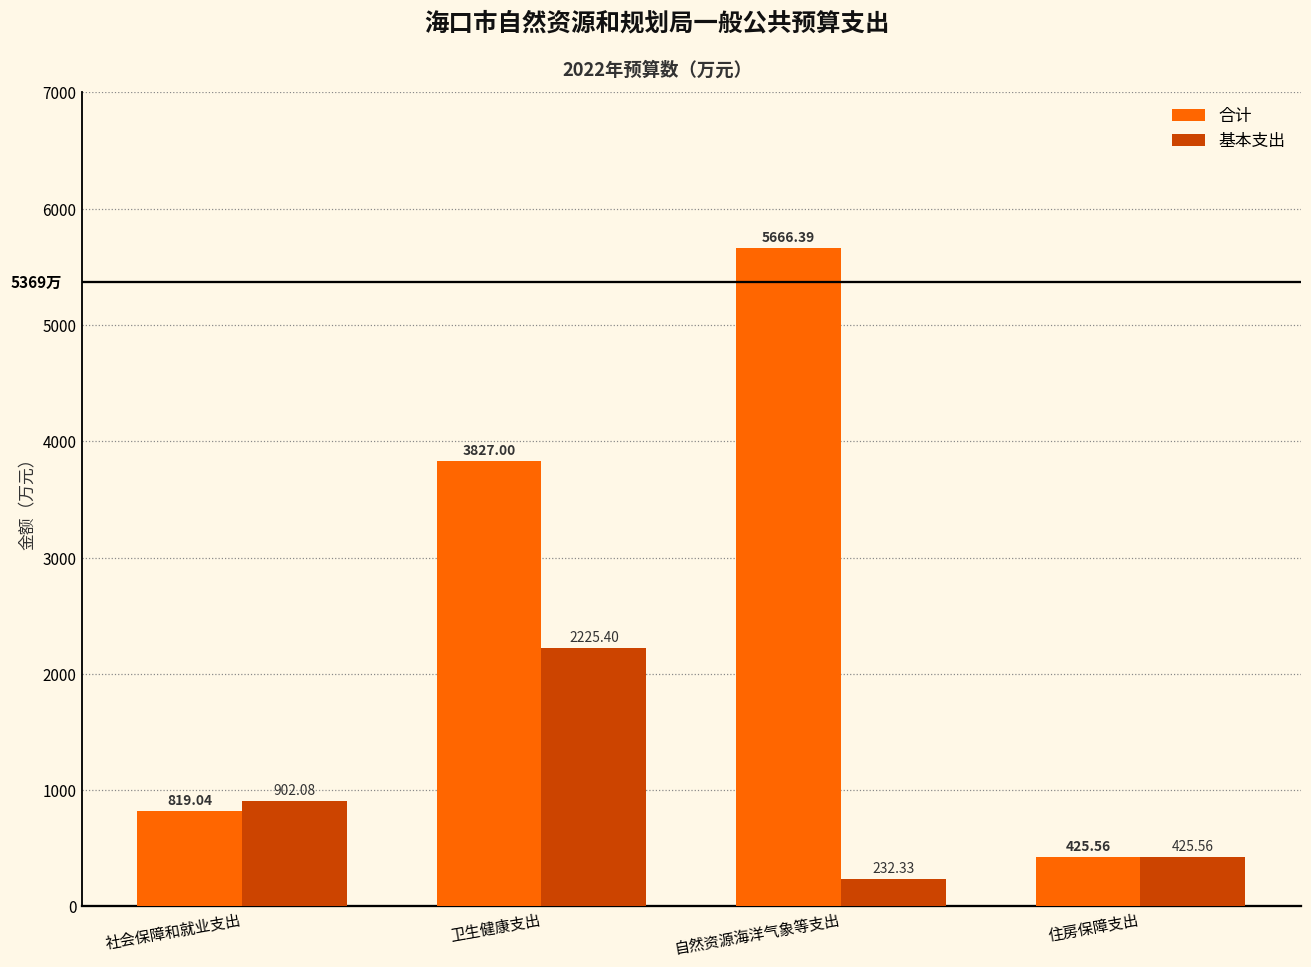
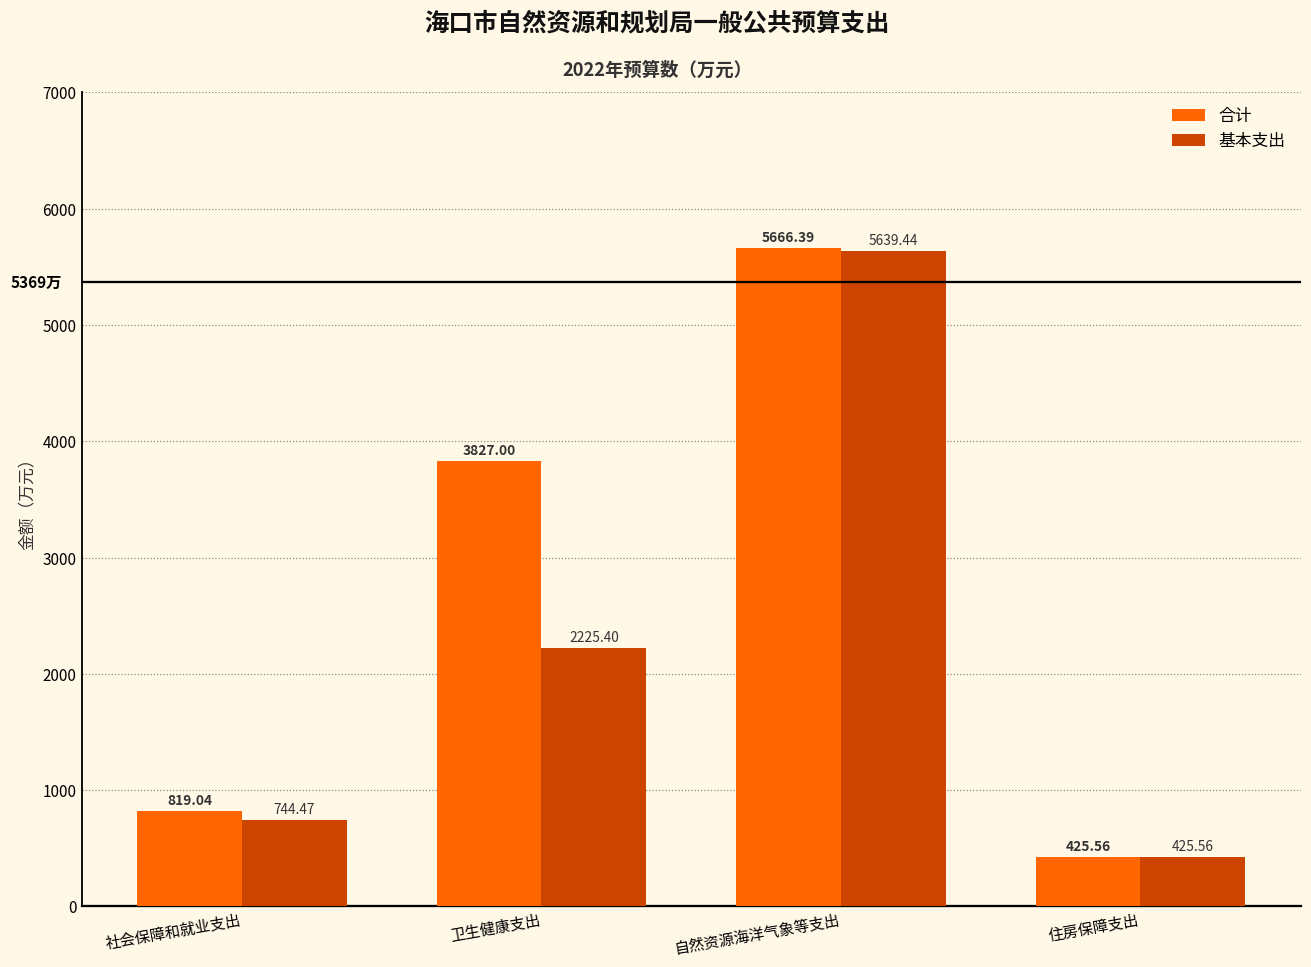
基本支出, 社会保障和就业支出: 902.08 -> 744.47
基本支出, 自然资源海洋气象等支出: 232.33 -> 5639.44
